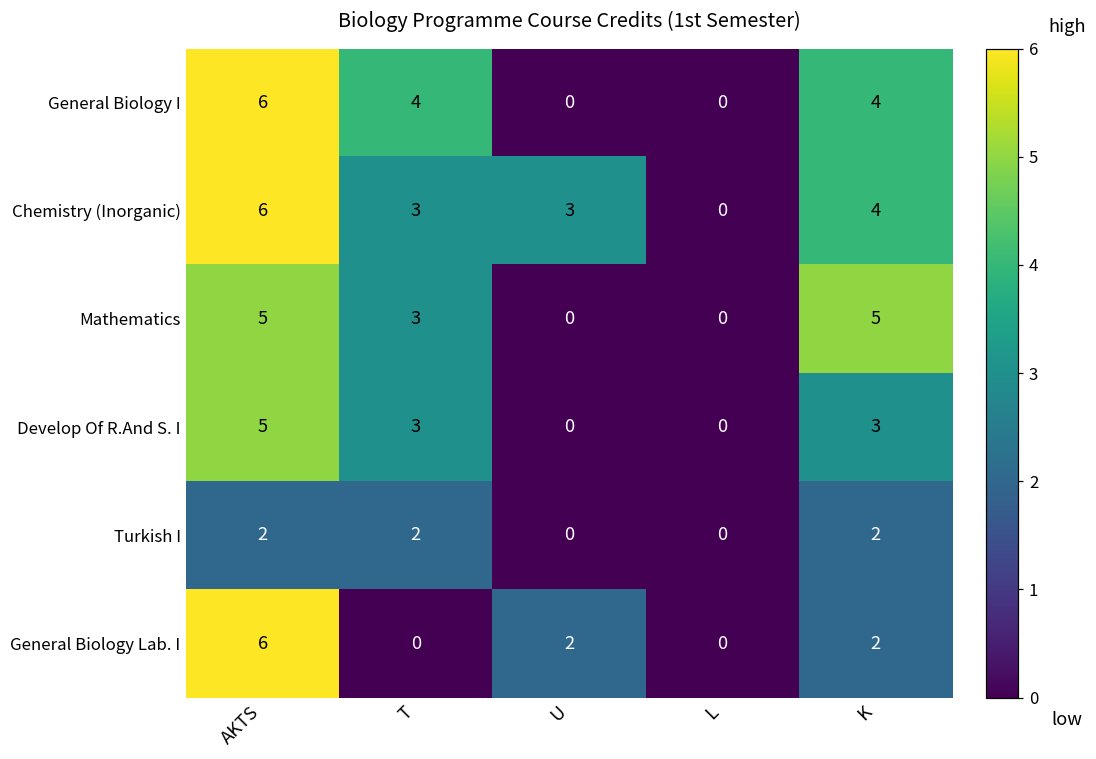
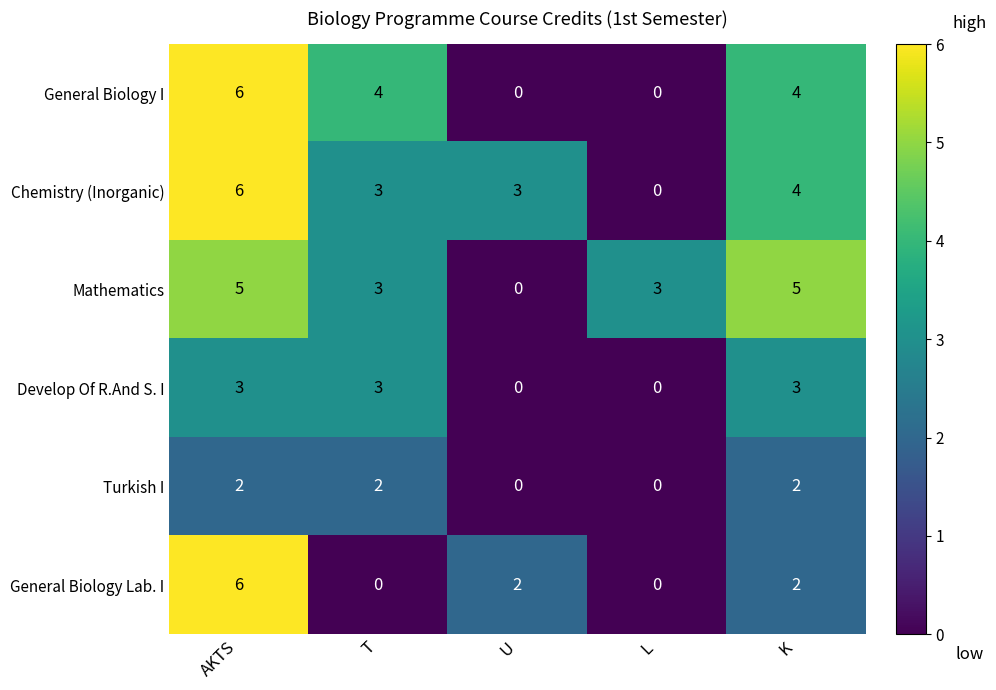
Mathematics, L: 0 -> 3
Develop Of R.And S. I, AKTS: 5 -> 3
